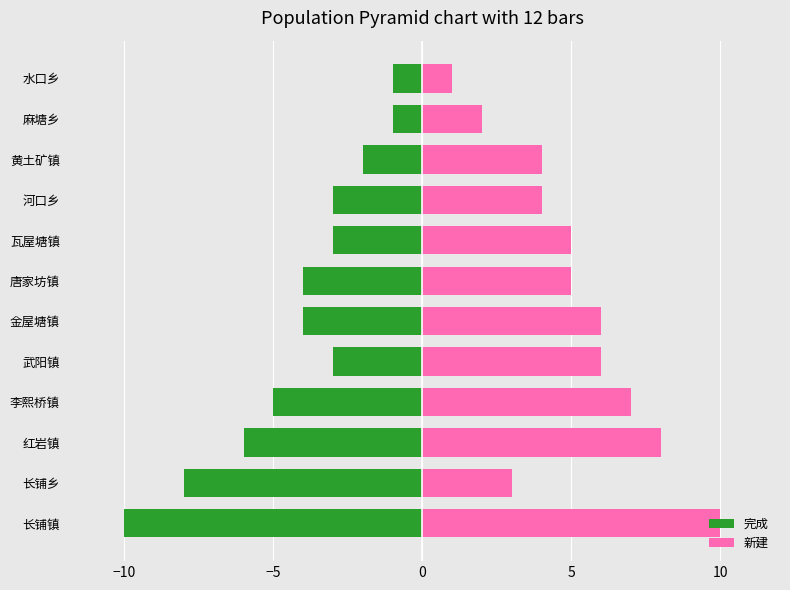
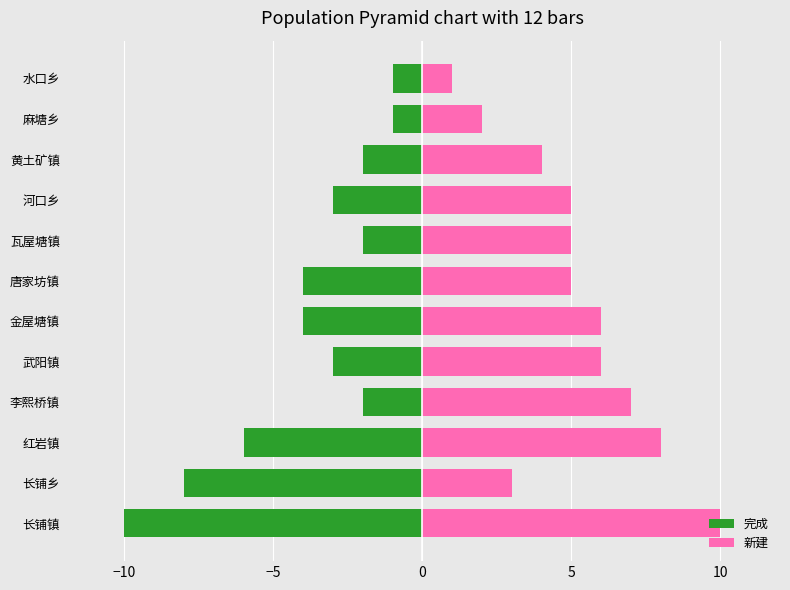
新建, 河口乡: 4 -> 5
完成, 瓦屋塘镇: -3.0 -> -2.0
完成, 李熙桥镇: -5.0 -> -2.0
